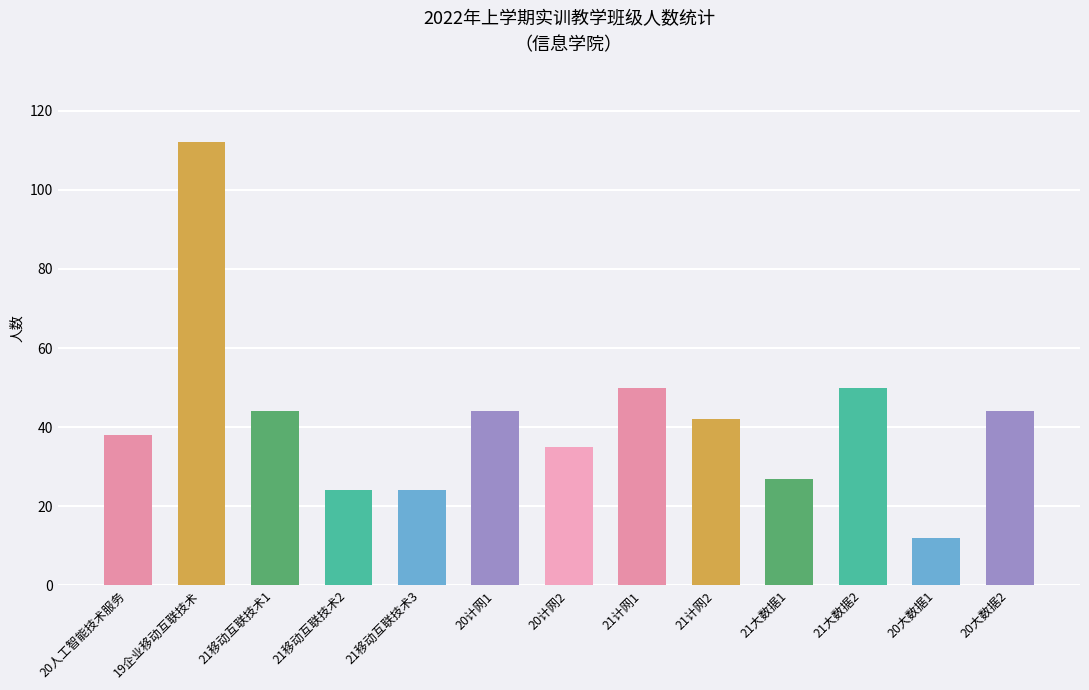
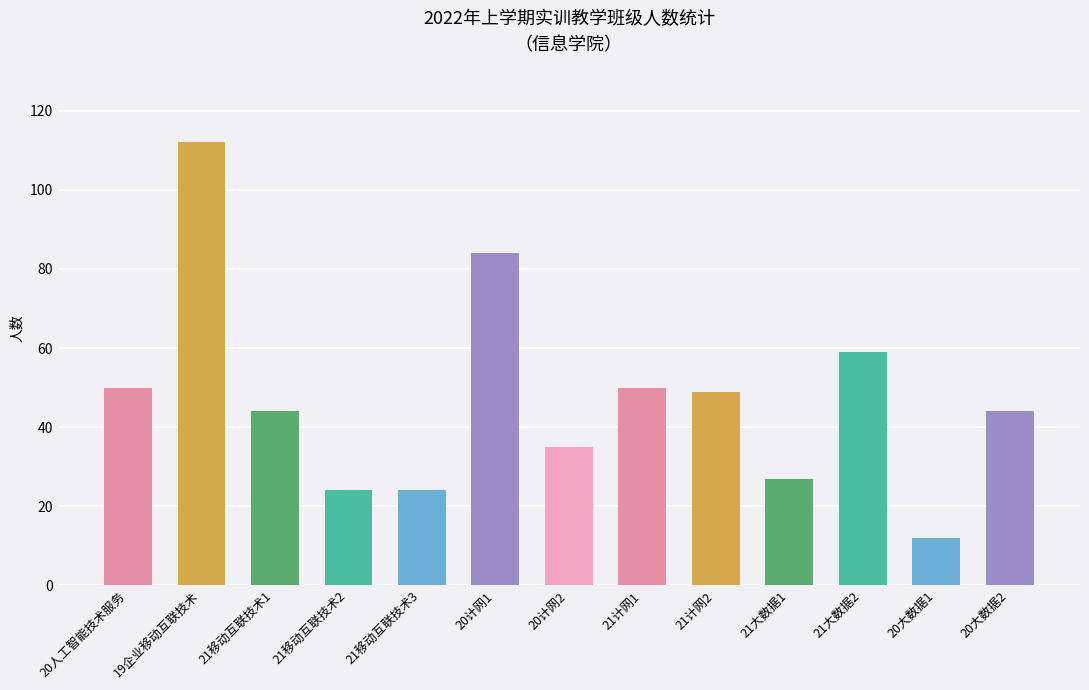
20人工智能技术服务: 38 -> 50
20计网1: 44 -> 84
21计网2: 42 -> 49
21大数据2: 50 -> 59
